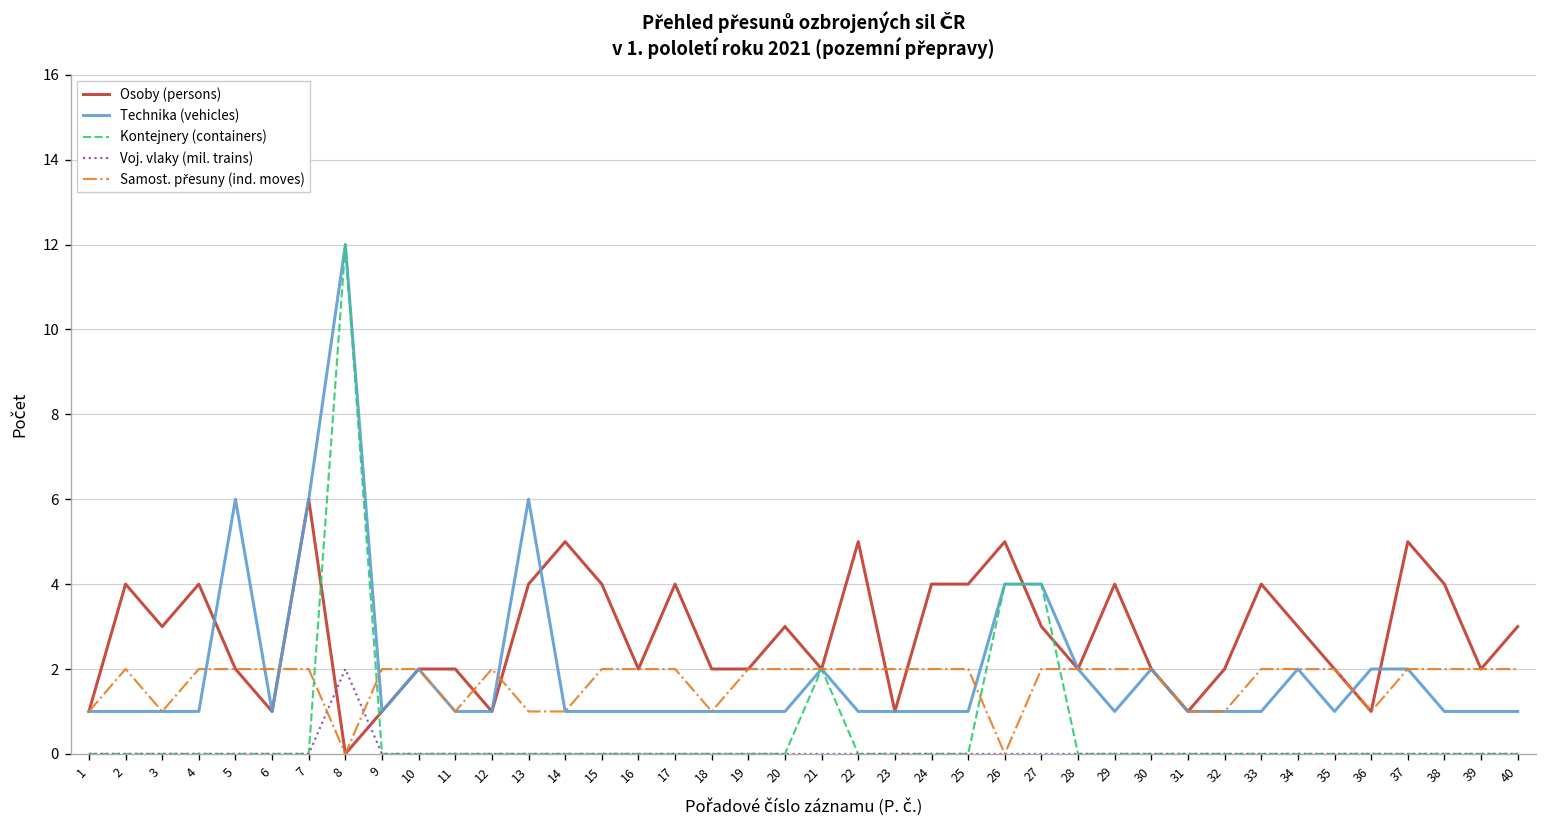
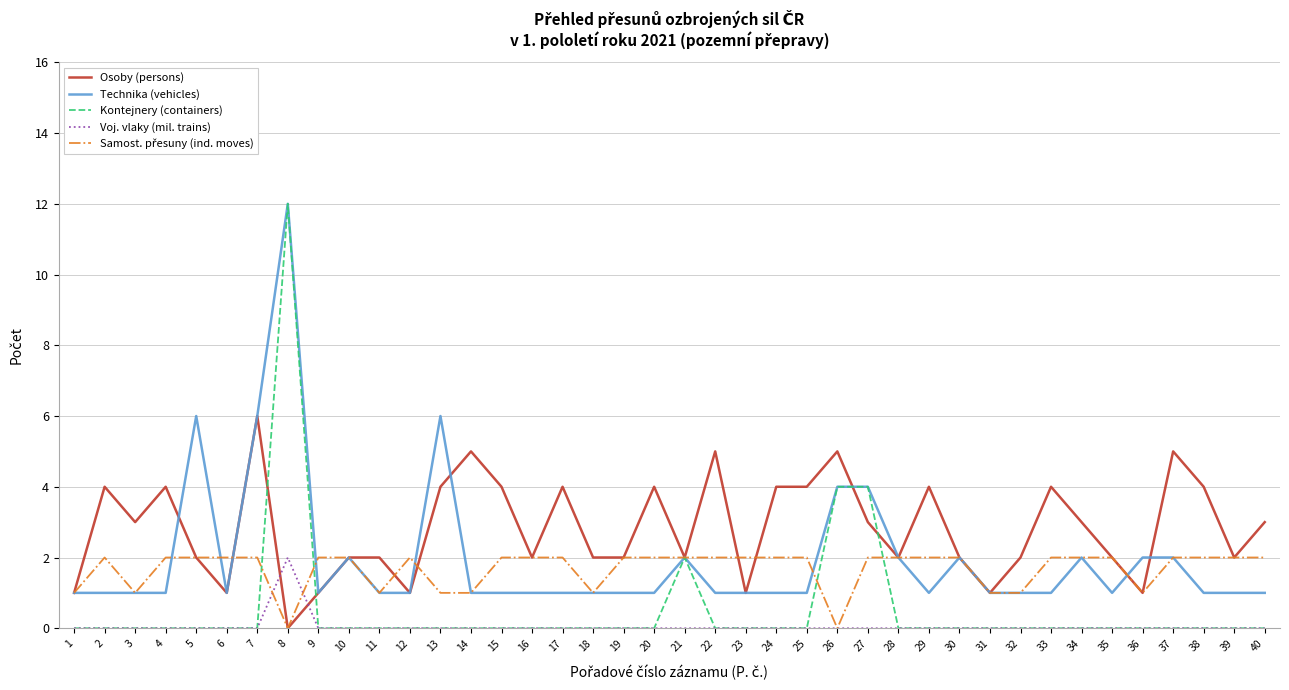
Osoby (persons), 20: 3 -> 4
